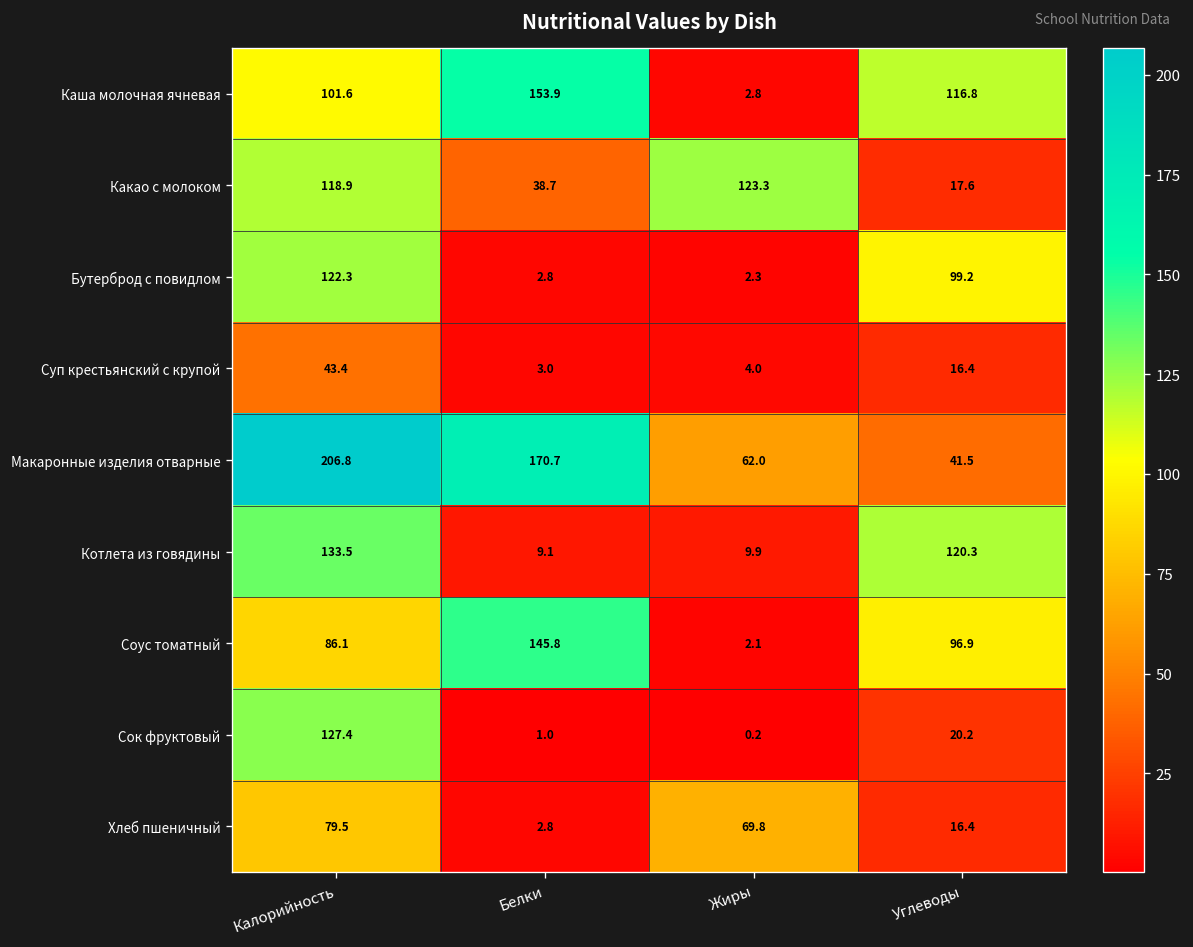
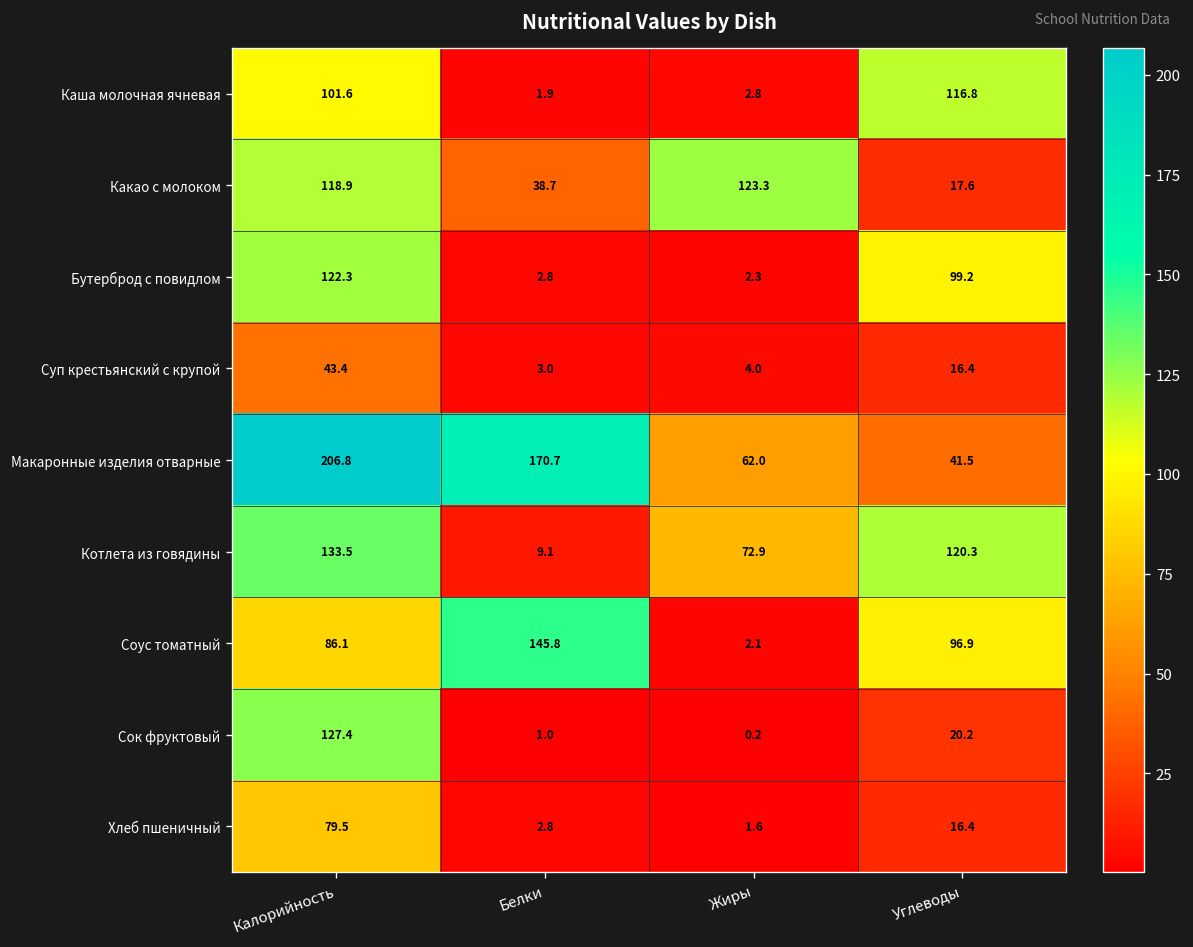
Каша молочная ячневая, Белки: 153.9 -> 1.9
Котлета из говядины, Жиры: 9.9 -> 72.9
Хлеб пшеничный, Жиры: 69.8 -> 1.6
